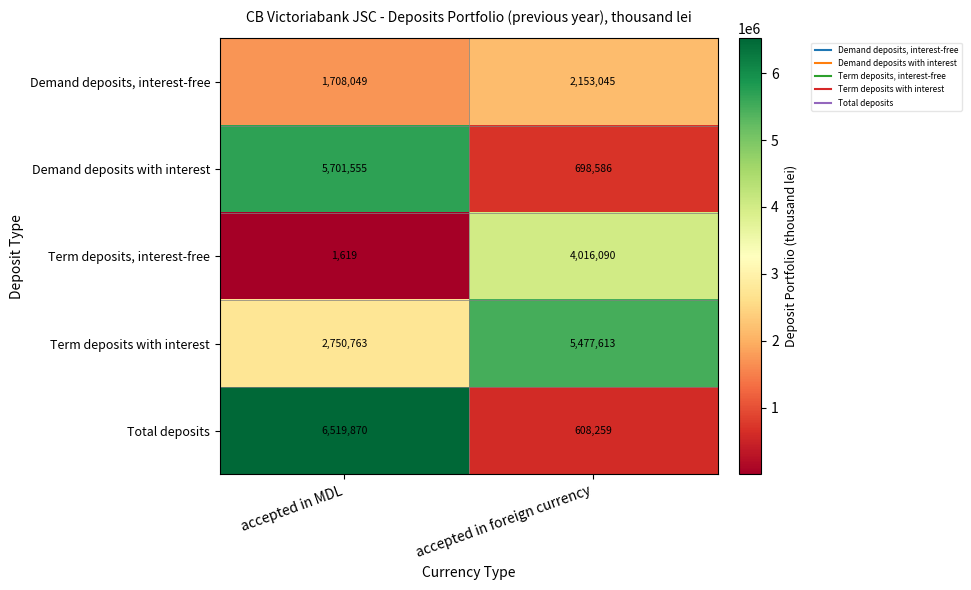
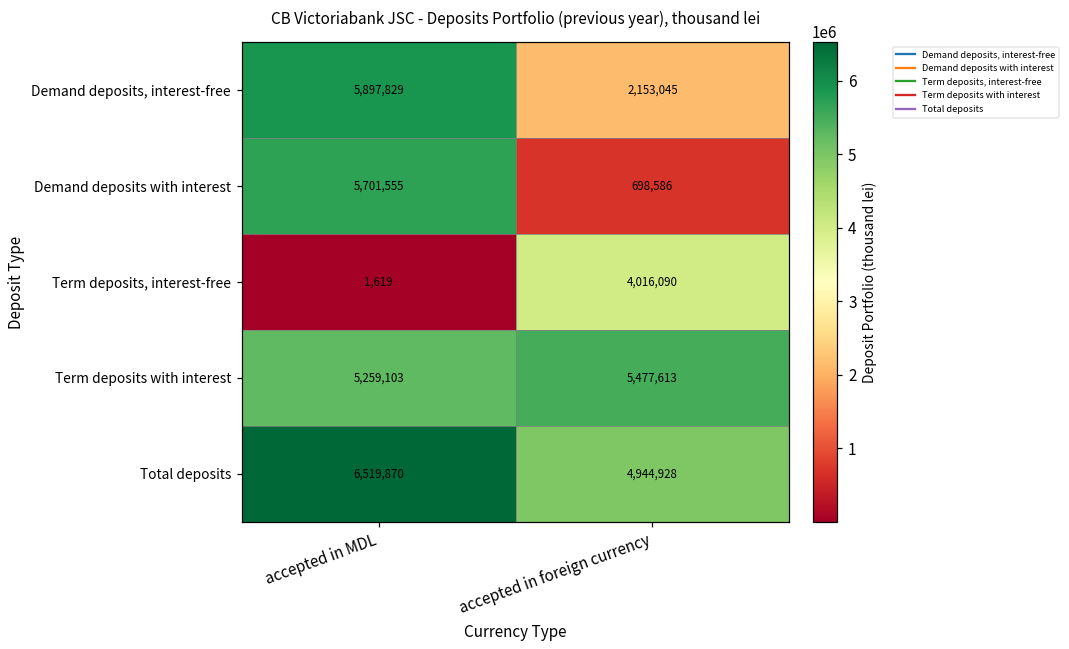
Demand deposits, interest-free, accepted in MDL: 1,708,049 -> 5,897,829
Term deposits with interest, accepted in MDL: 2,750,763 -> 5,259,103
Total deposits, accepted in foreign currency: 608,259 -> 4,944,928
